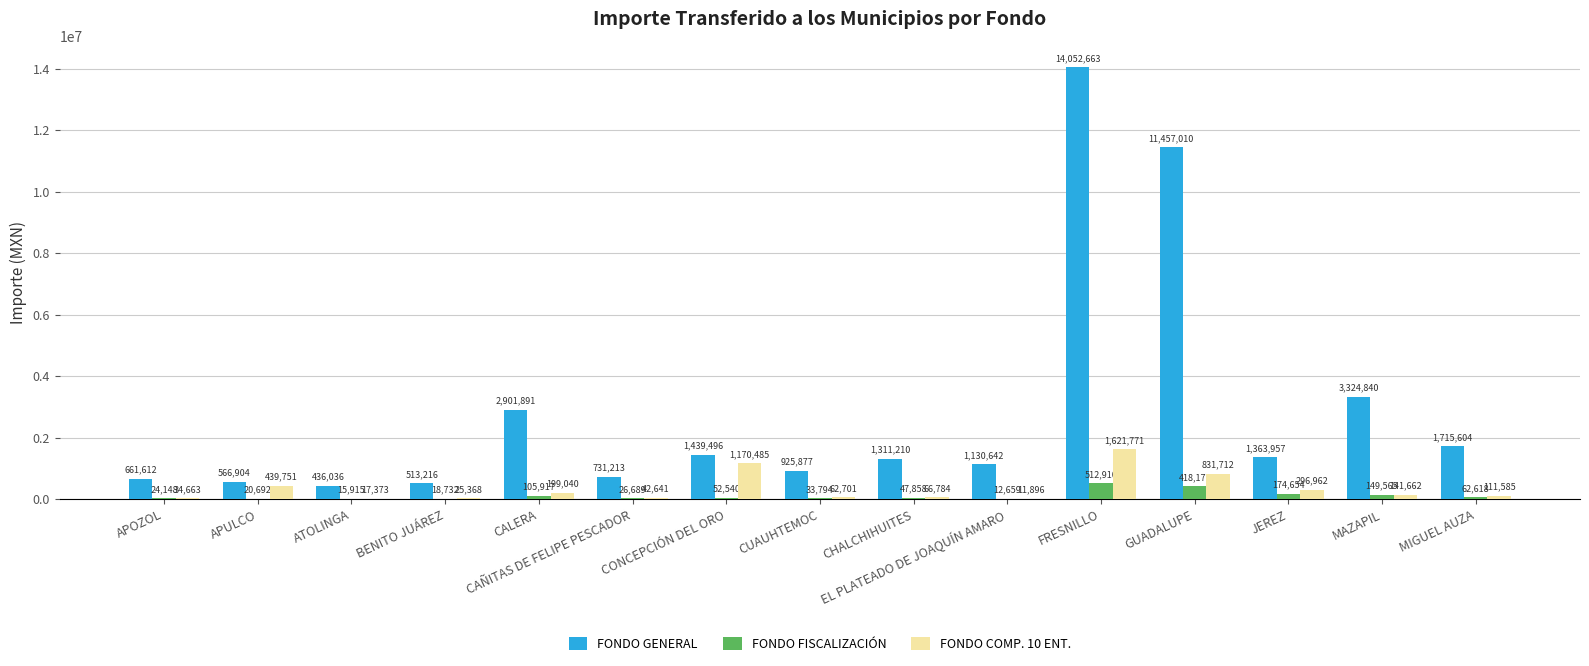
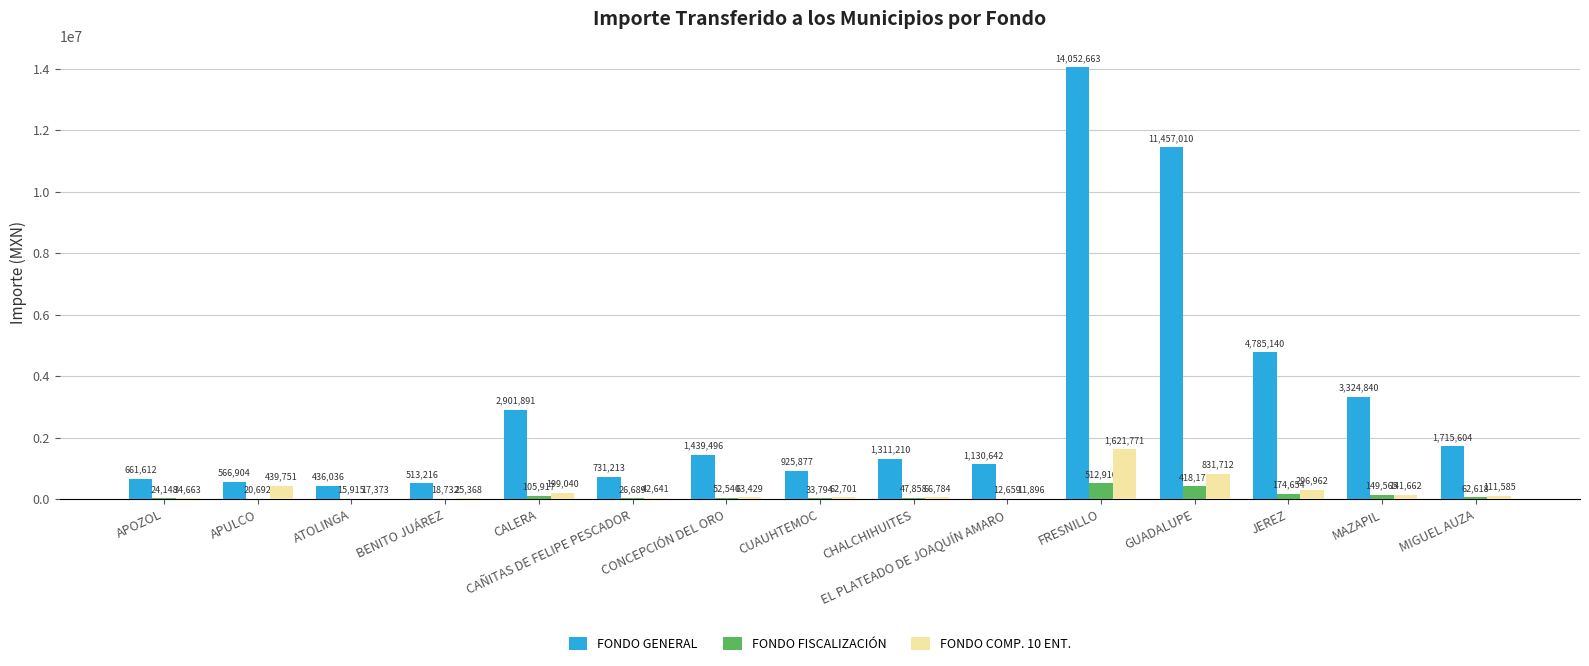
FONDO COMP. 10 ENT., CONCEPCIÓN DEL ORO: 1,170,485 -> 63,429
FONDO GENERAL, JEREZ: 1,363,957 -> 4,785,140
